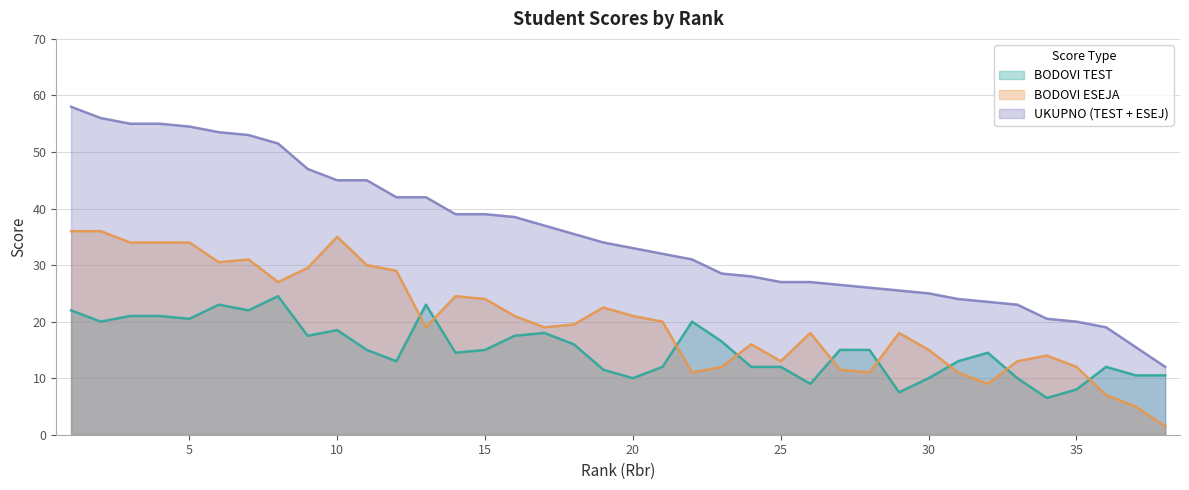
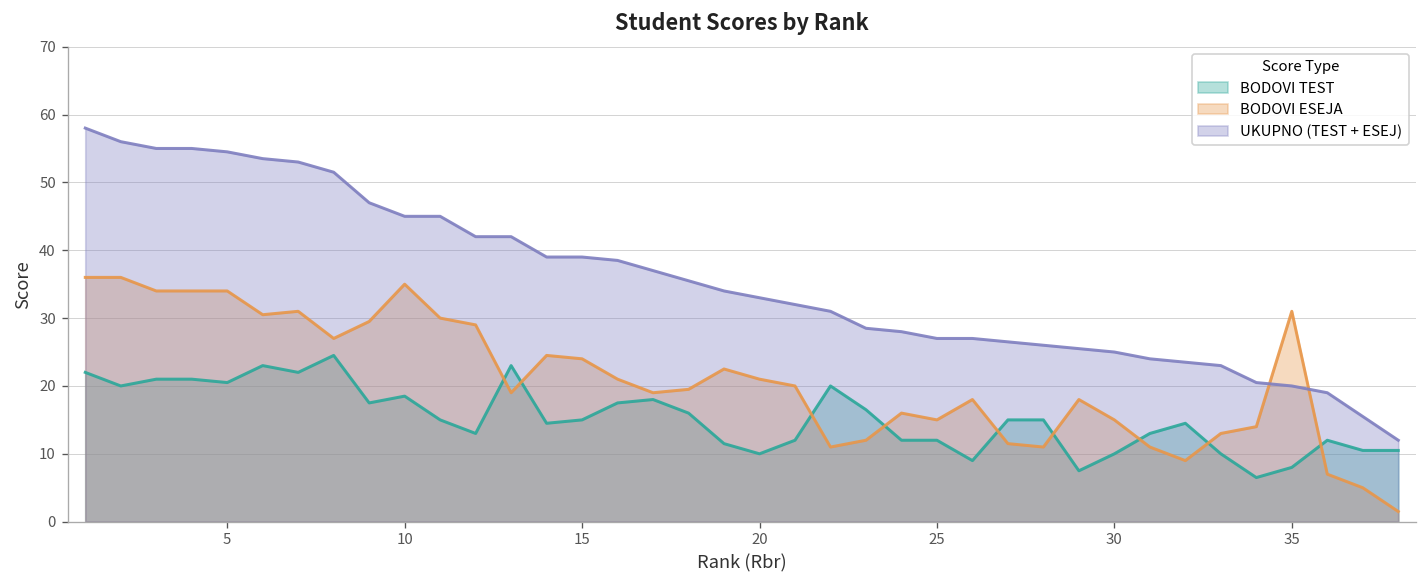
BODOVI ESEJA, 25: 13 -> 15
BODOVI ESEJA, 35: 12 -> 31
